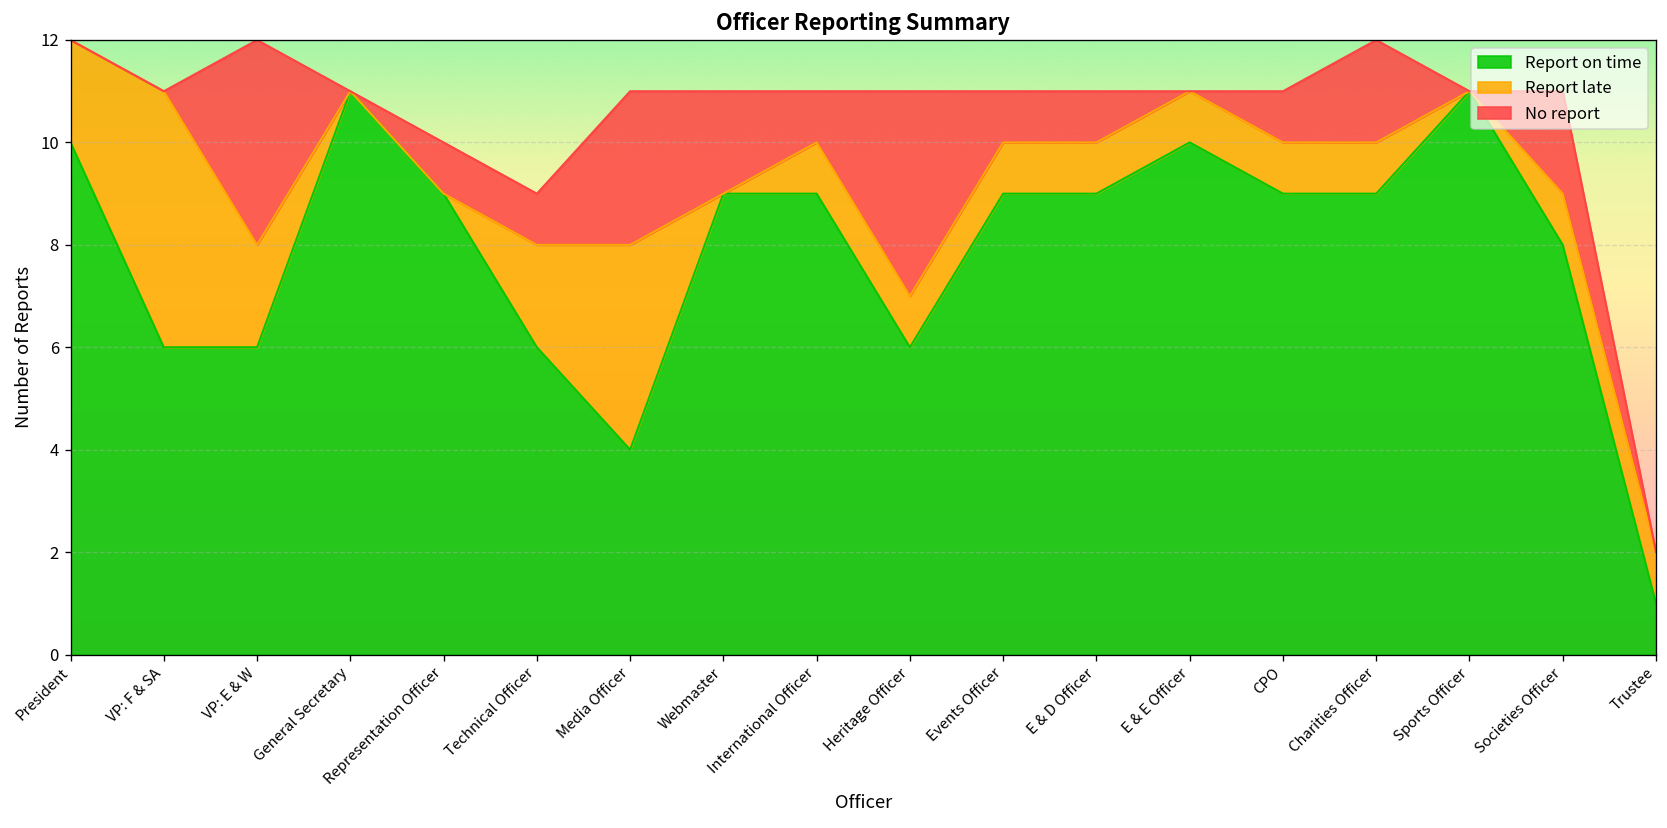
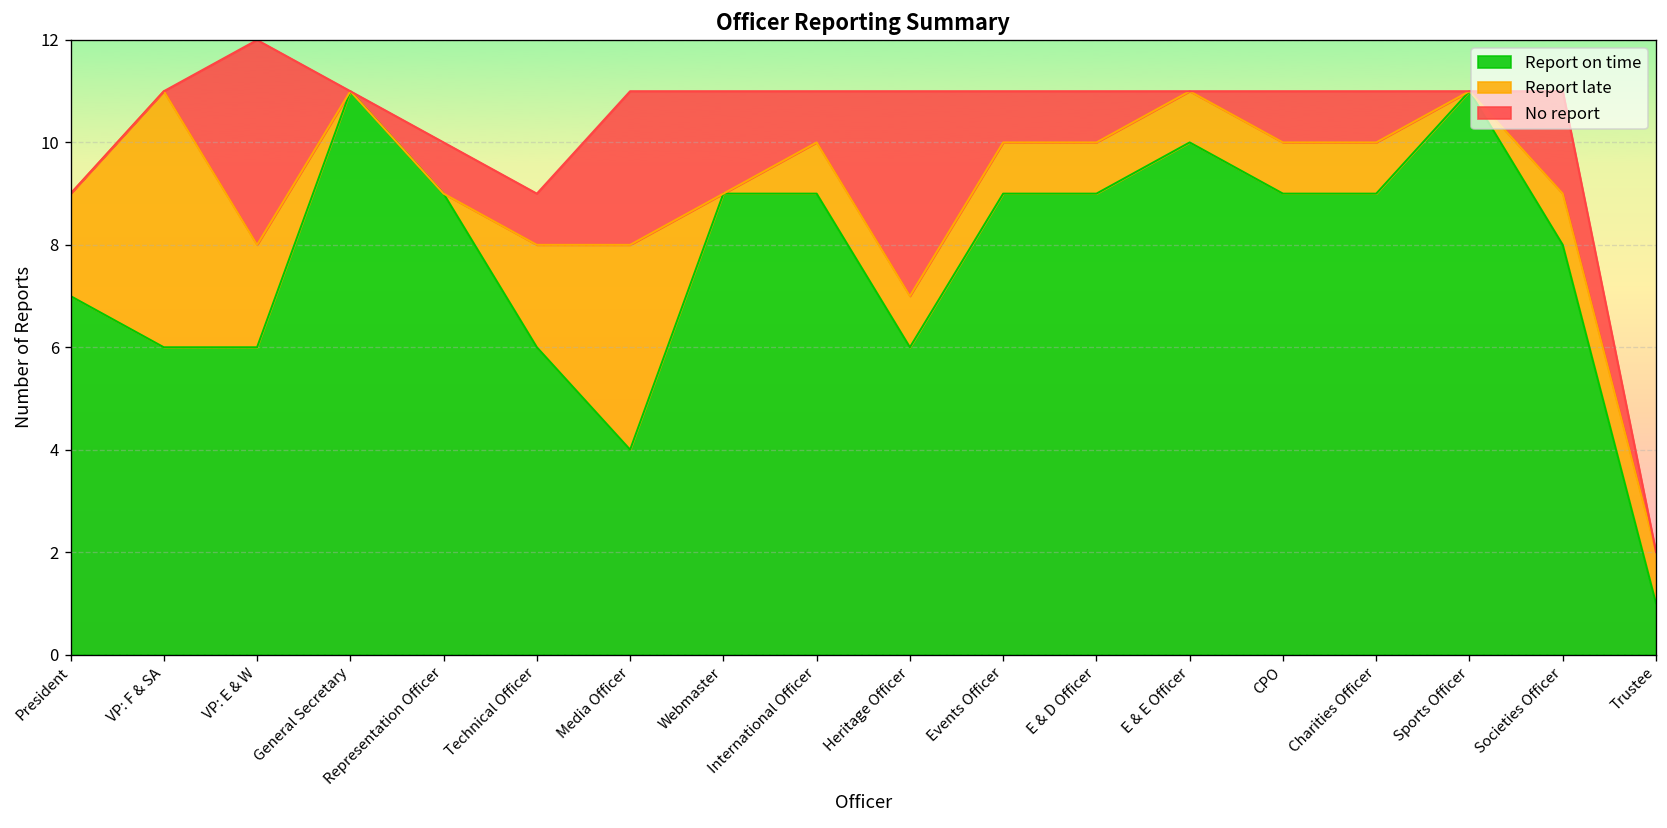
Report on time, President: 10 -> 7
No report, Charities Officer: 2 -> 1
